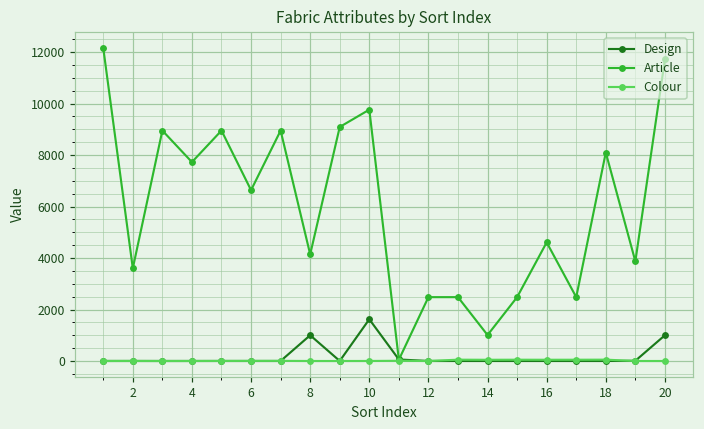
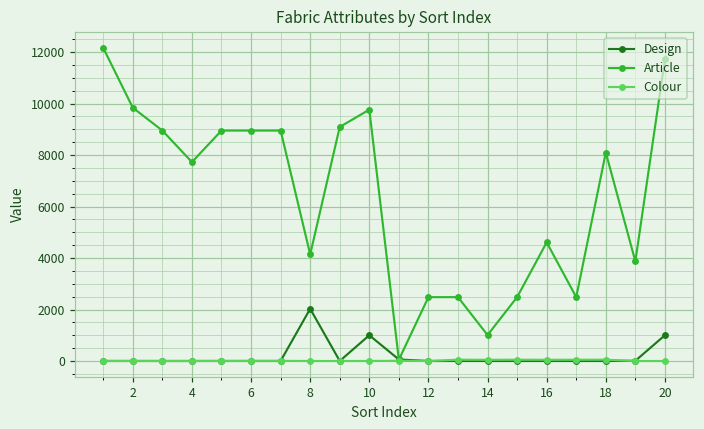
Article, 2: 3600 -> 9800
Article, 6: 6600 -> 9000
Design, 8: 1000 -> 2000
Design, 10: 1600 -> 1000
